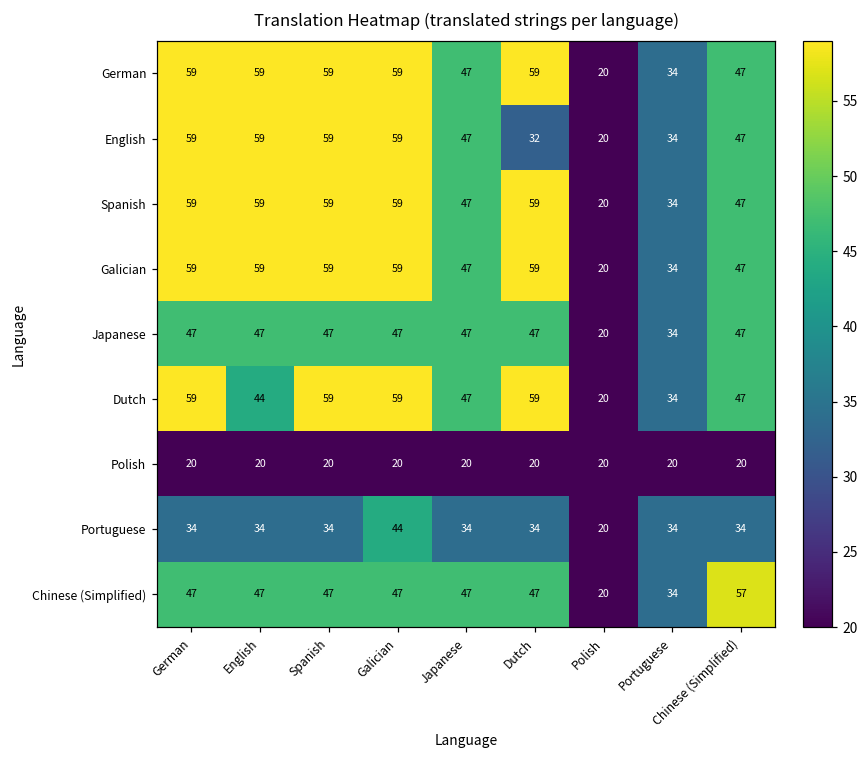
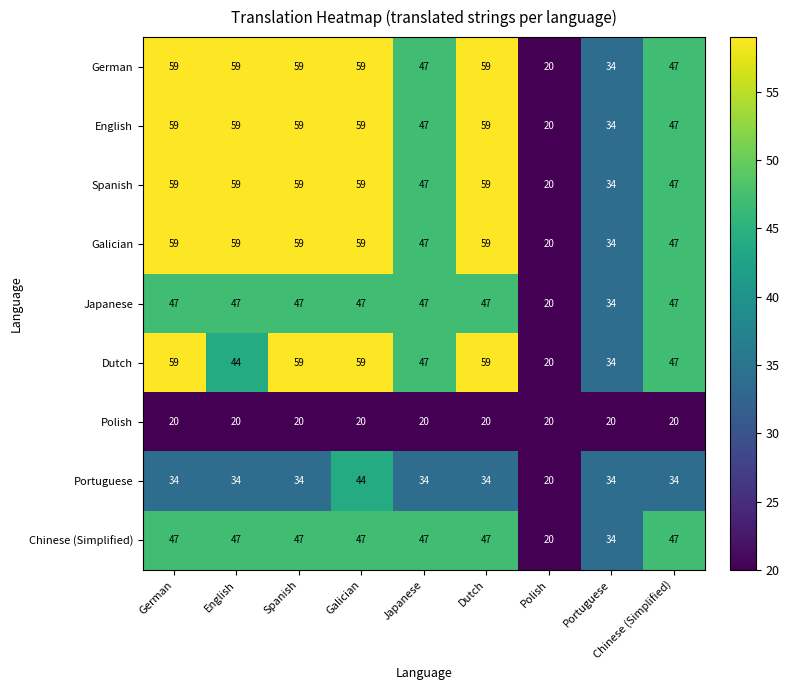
English, Dutch: 32 -> 59
Chinese (Simplified), Chinese (Simplified): 57 -> 47
